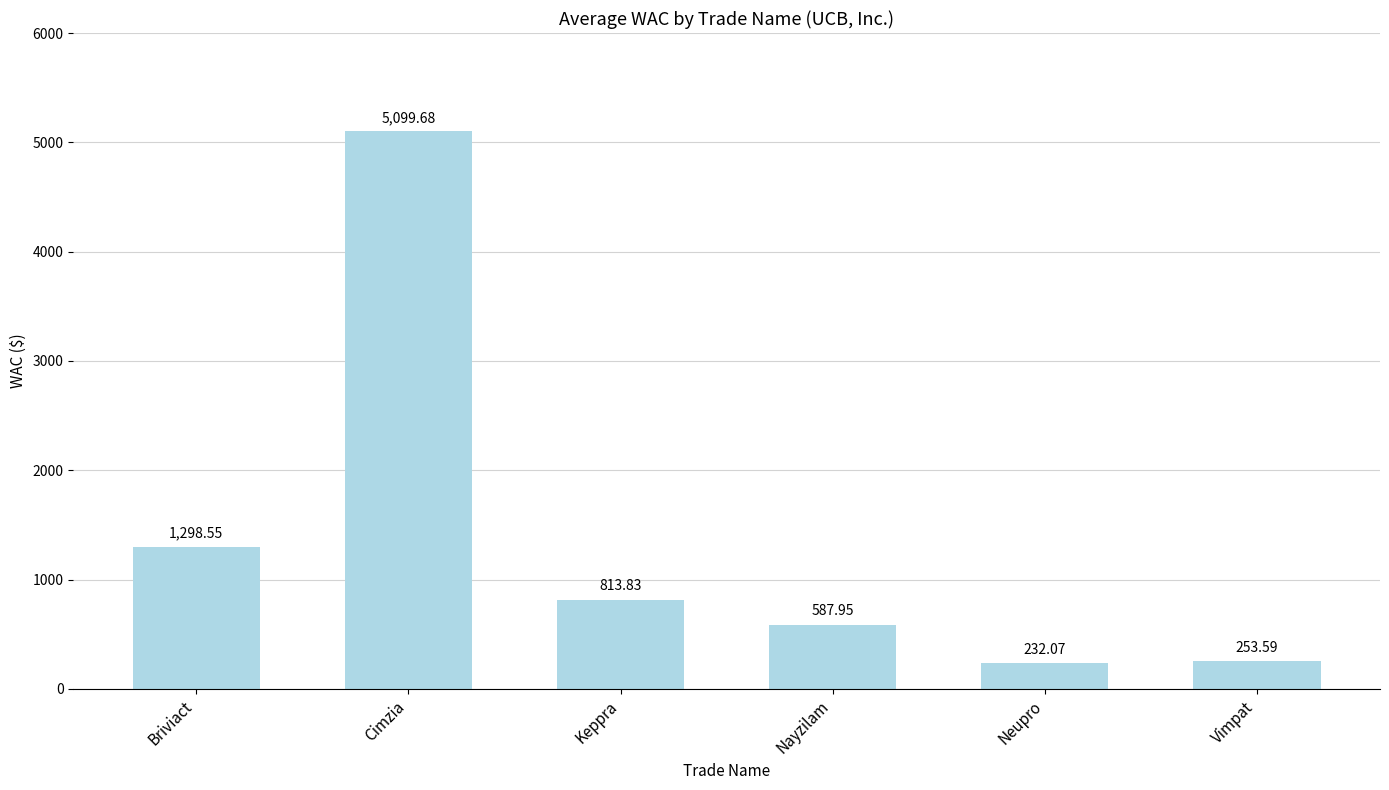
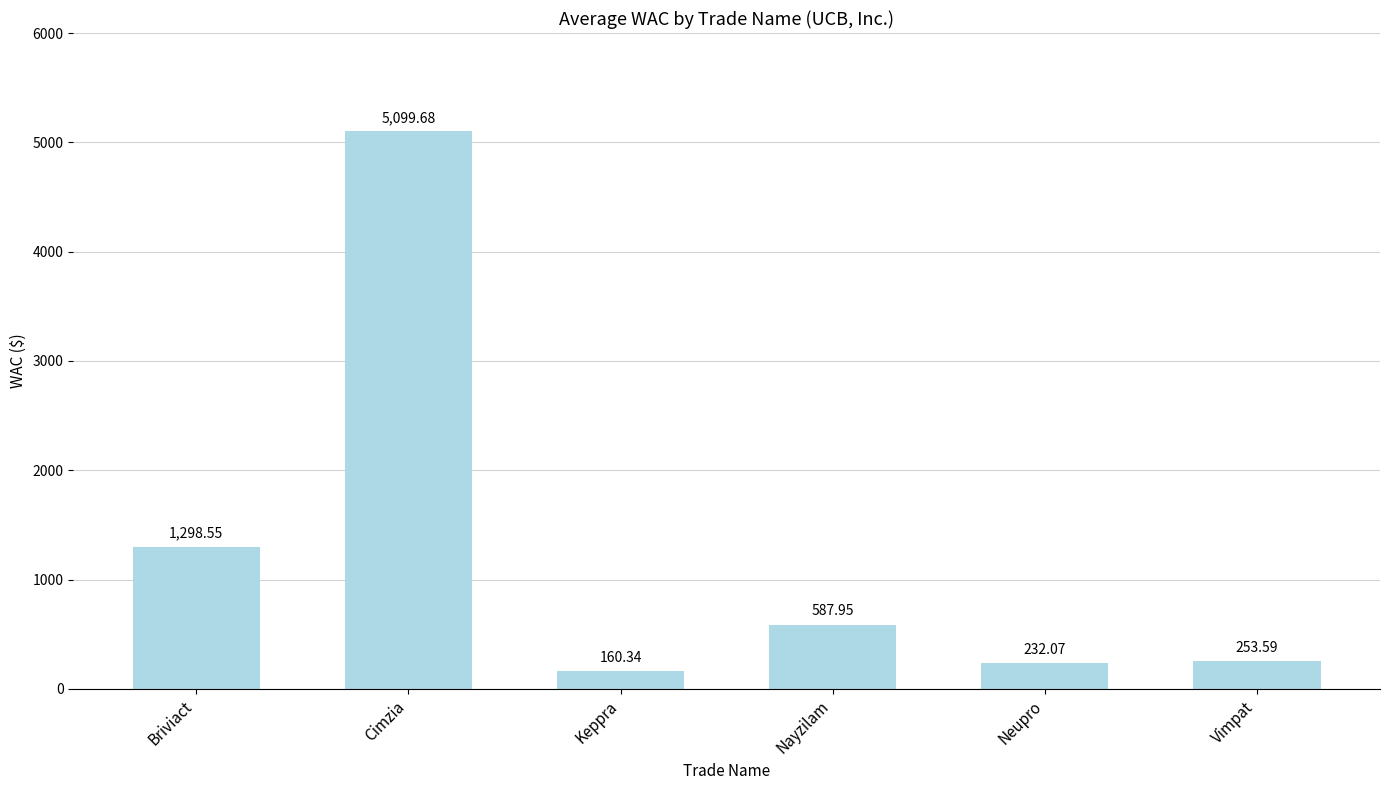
Keppra: 813.83 -> 160.34
